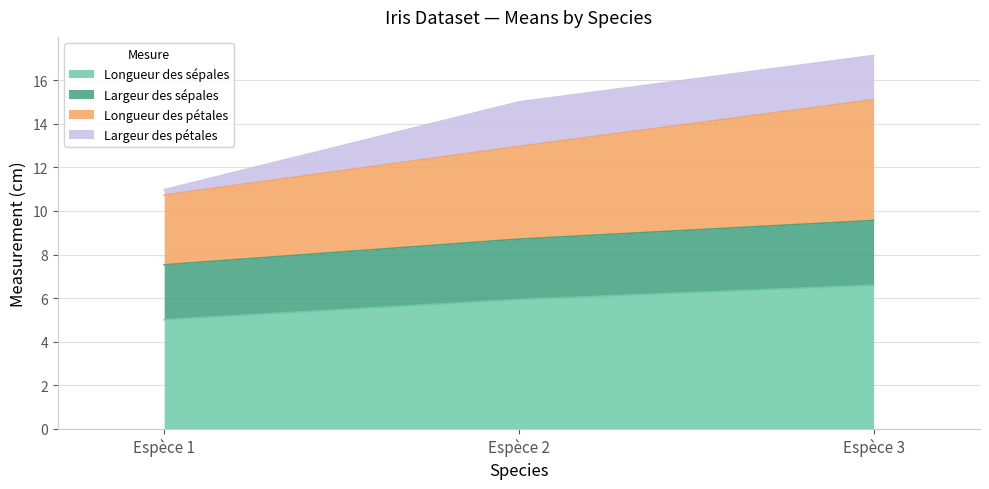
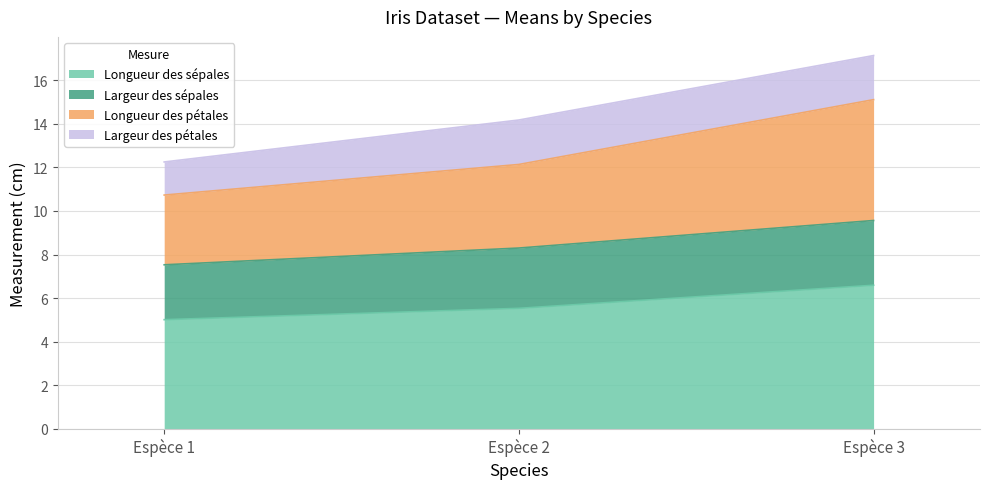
Largeur des pétales, Espèce 1: 0.2 -> 1.5
Longueur des sépales, Espèce 2: 5.9 -> 5.5
Longueur des pétales, Espèce 2: 4.3 -> 3.8
